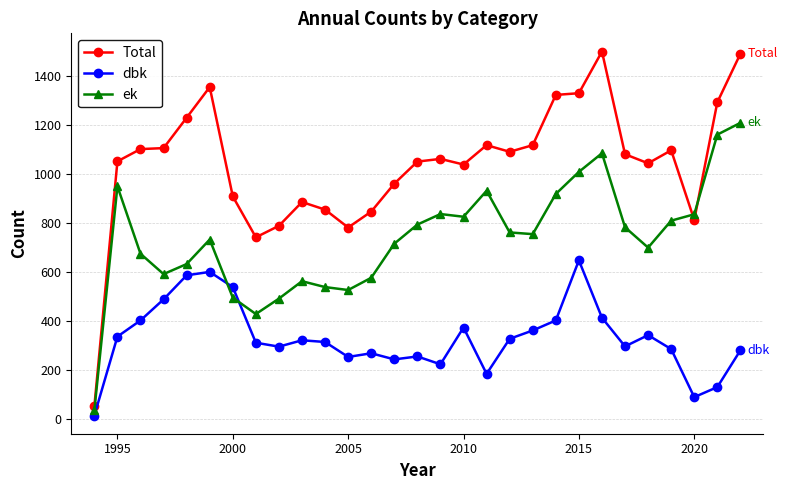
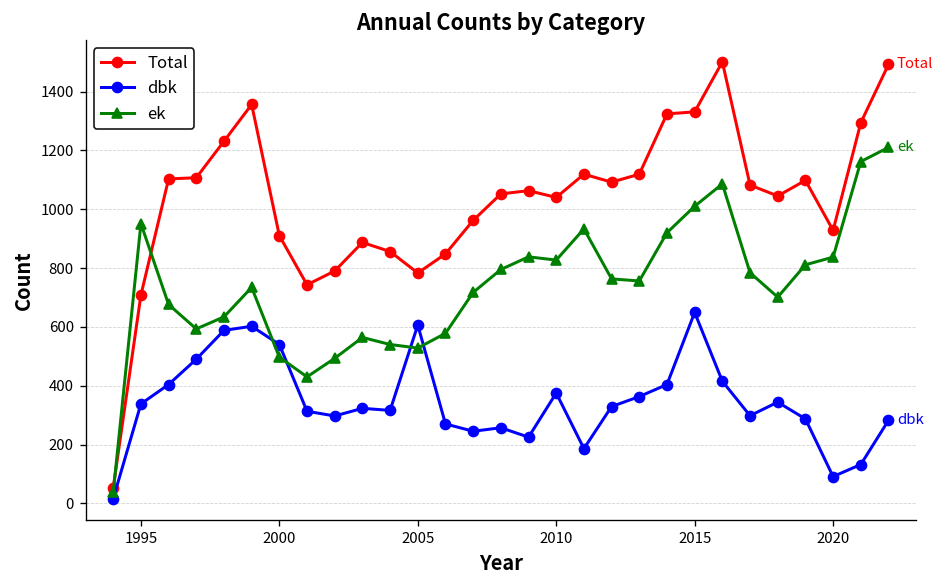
Total, 1995: 1050 -> 710
dbk, 2005: 260 -> 610
Total, 2020: 810 -> 930
